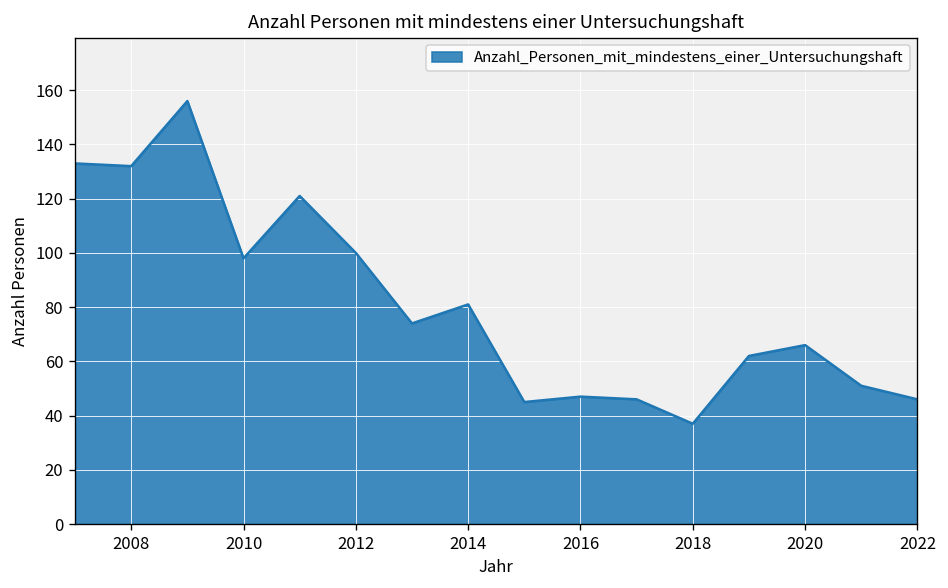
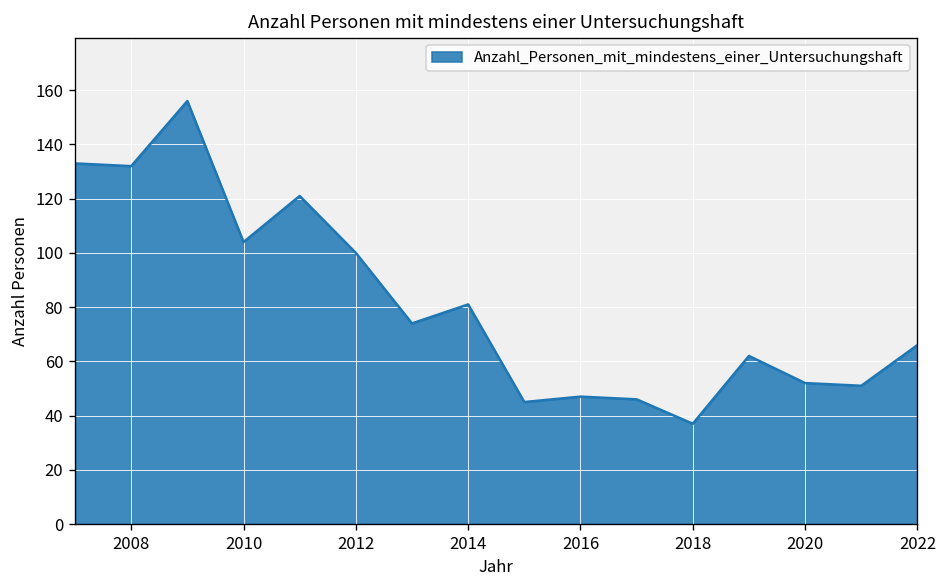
2010: 98 -> 104
2020: 66 -> 52
2022: 46 -> 66
